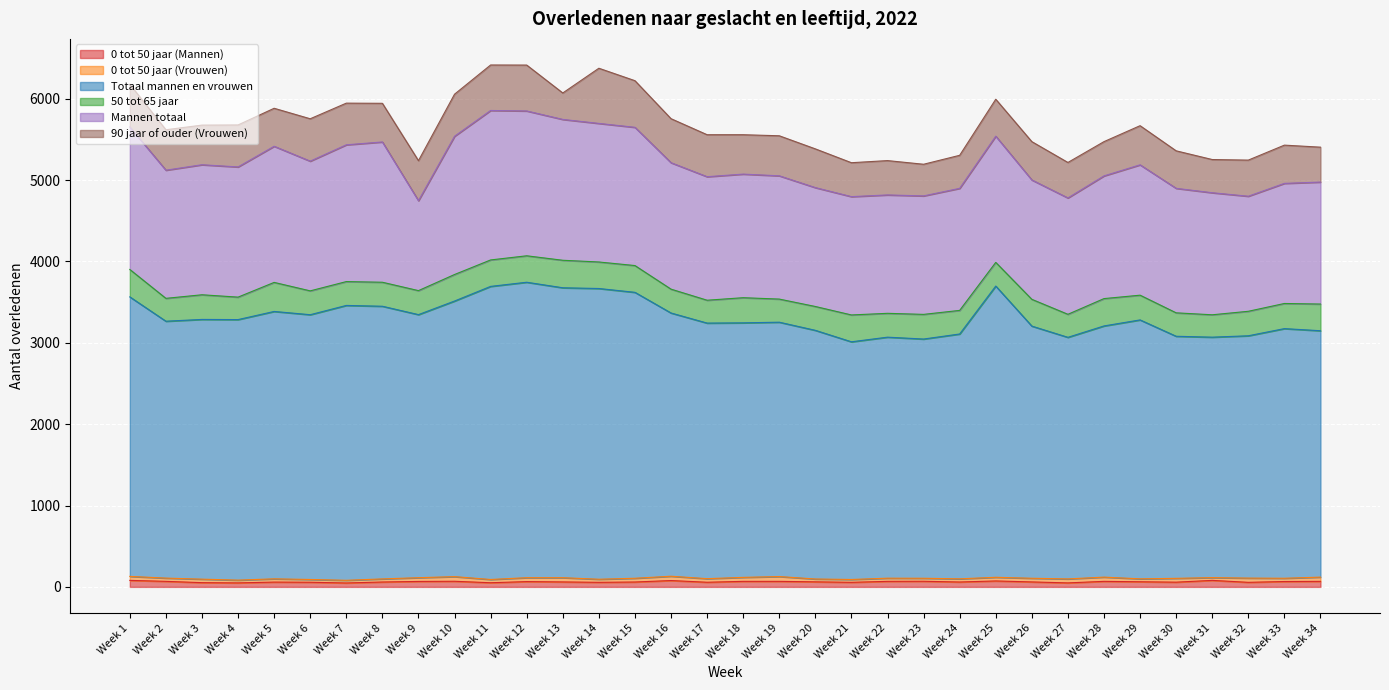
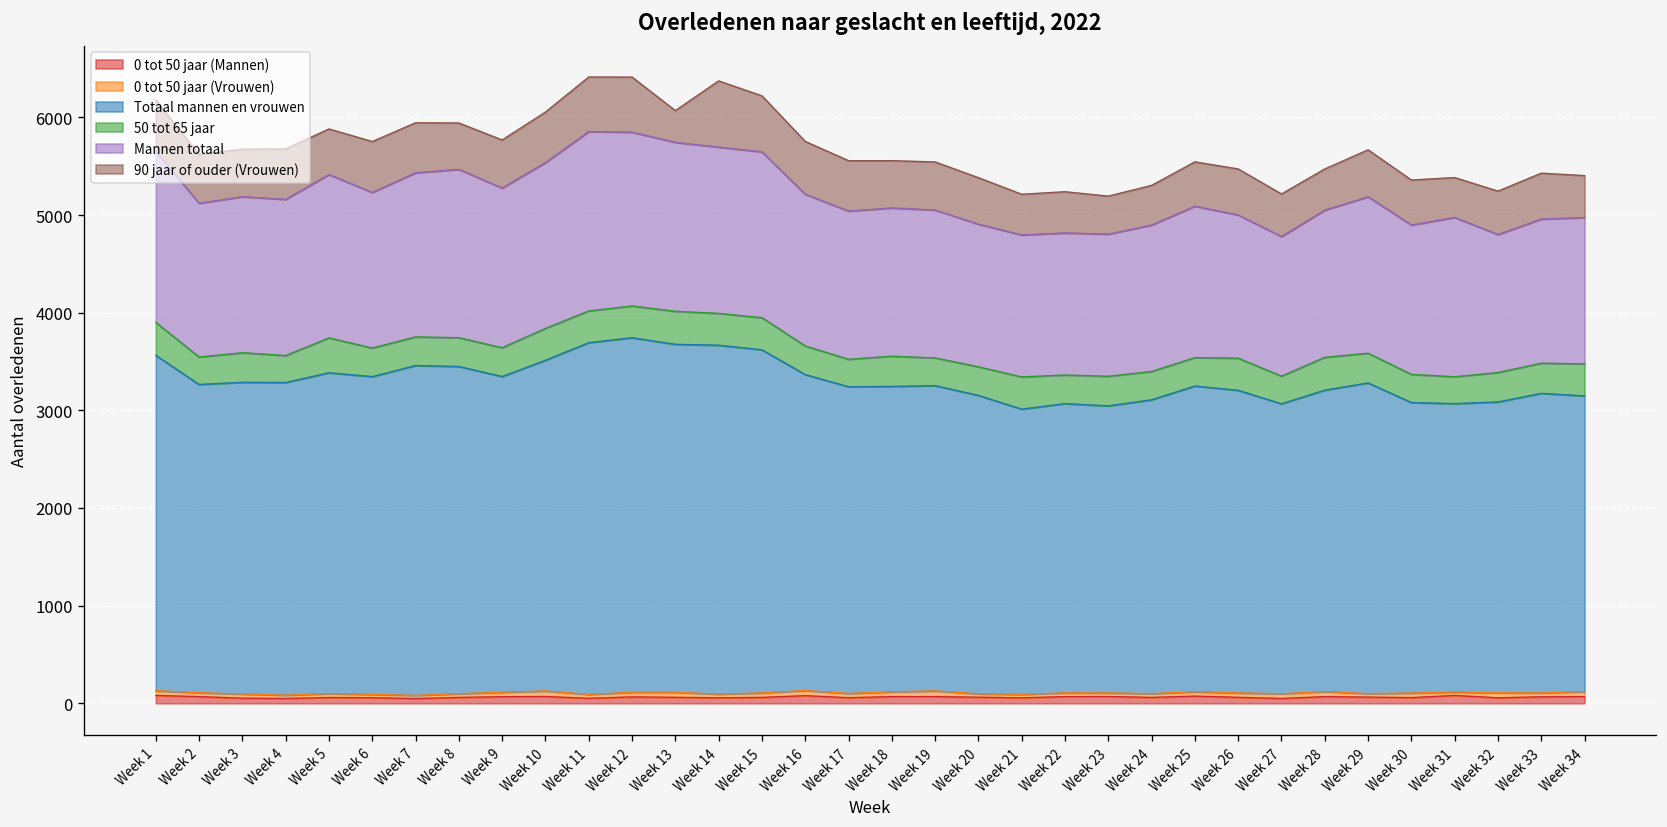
Mannen totaal, Week 9: 1100 -> 1600
Totaal mannen en vrouwen, Week 25: 3600 -> 3100
Mannen totaal, Week 31: 1500 -> 1600
